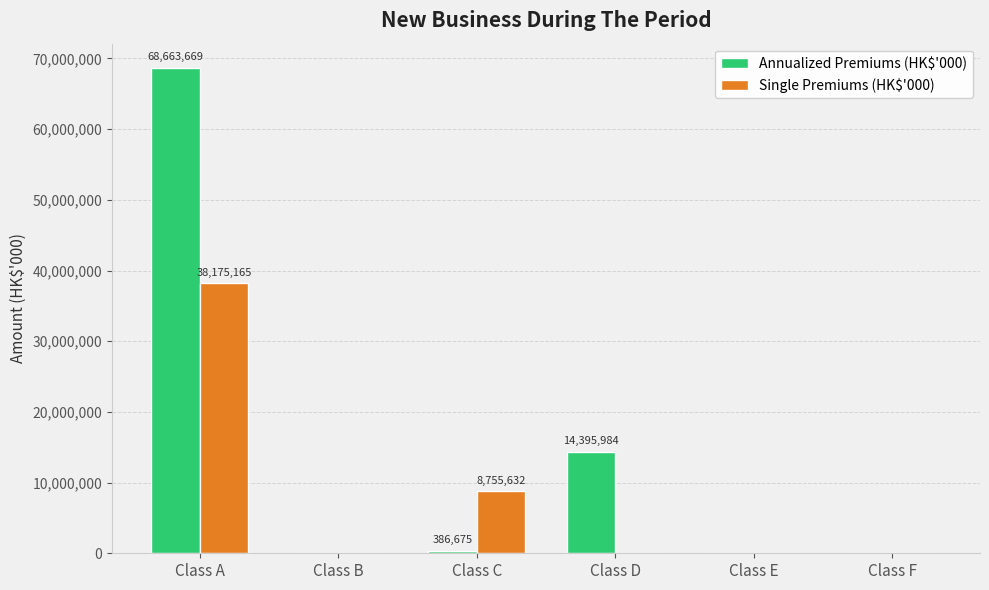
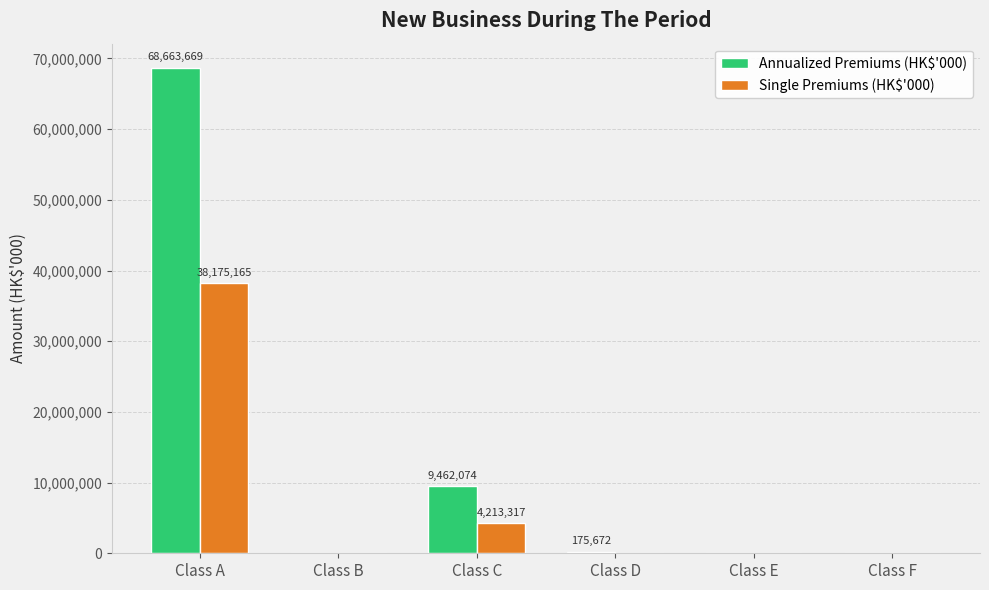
Annualized Premiums (HK$'000), Class C: 386,675 -> 9,462,074
Single Premiums (HK$'000), Class C: 8,755,632 -> 4,213,317
Annualized Premiums (HK$'000), Class D: 14,395,984 -> 175,672
